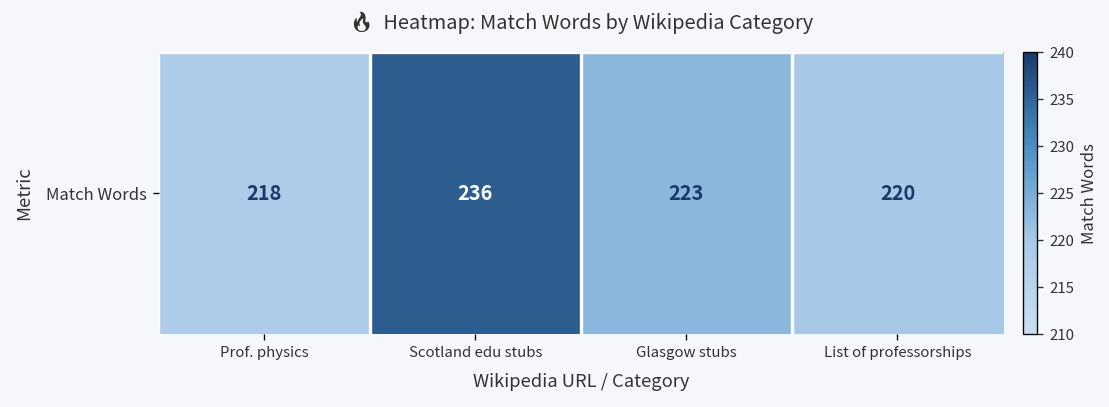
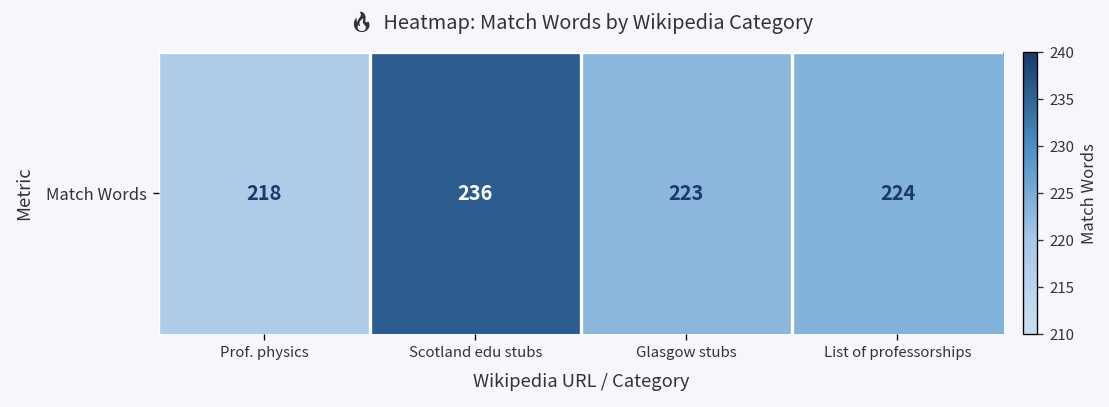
Match Words, List of professorships: 220 -> 224
